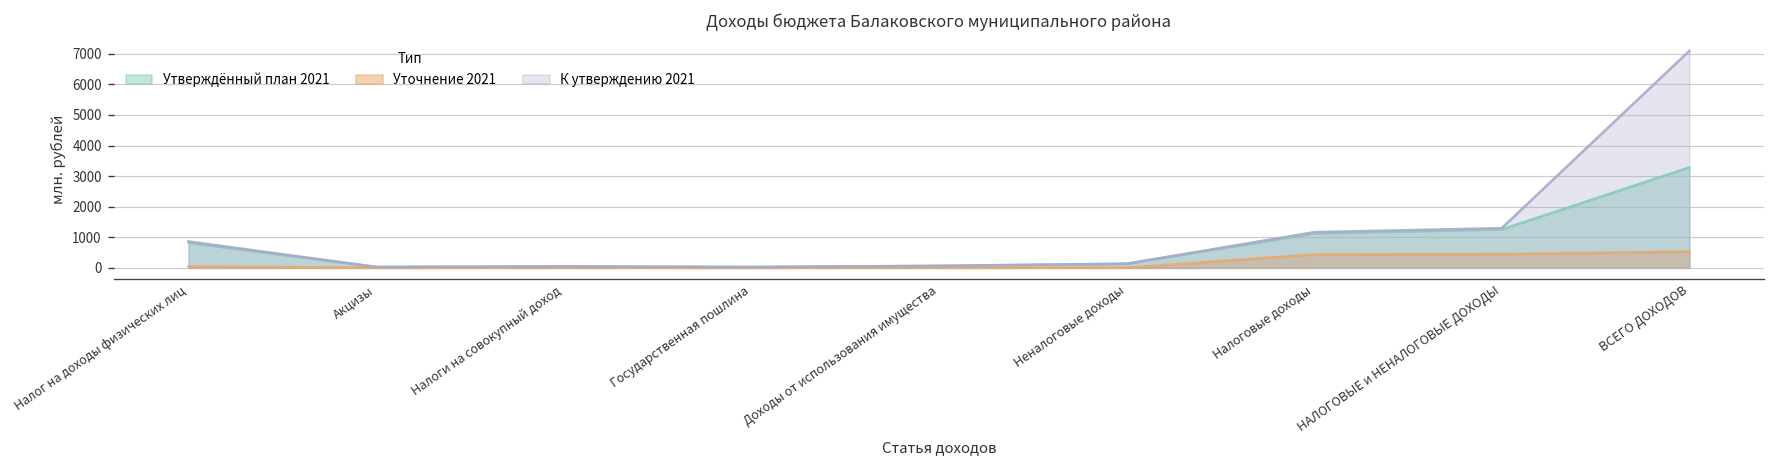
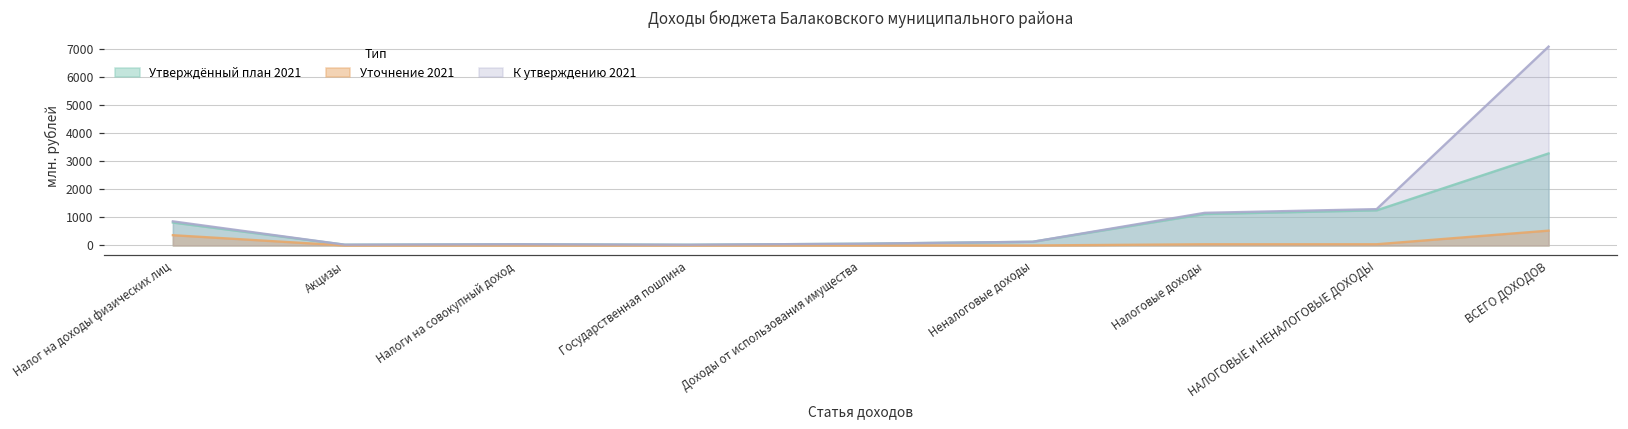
Уточнение 2021, Налог на доходы физических лиц: 0 -> 400
Уточнение 2021, Налоговые доходы: 400 -> 0
Уточнение 2021, НАЛОГОВЫЕ и НЕНАЛОГОВЫЕ ДОХОДЫ: 400 -> 0
